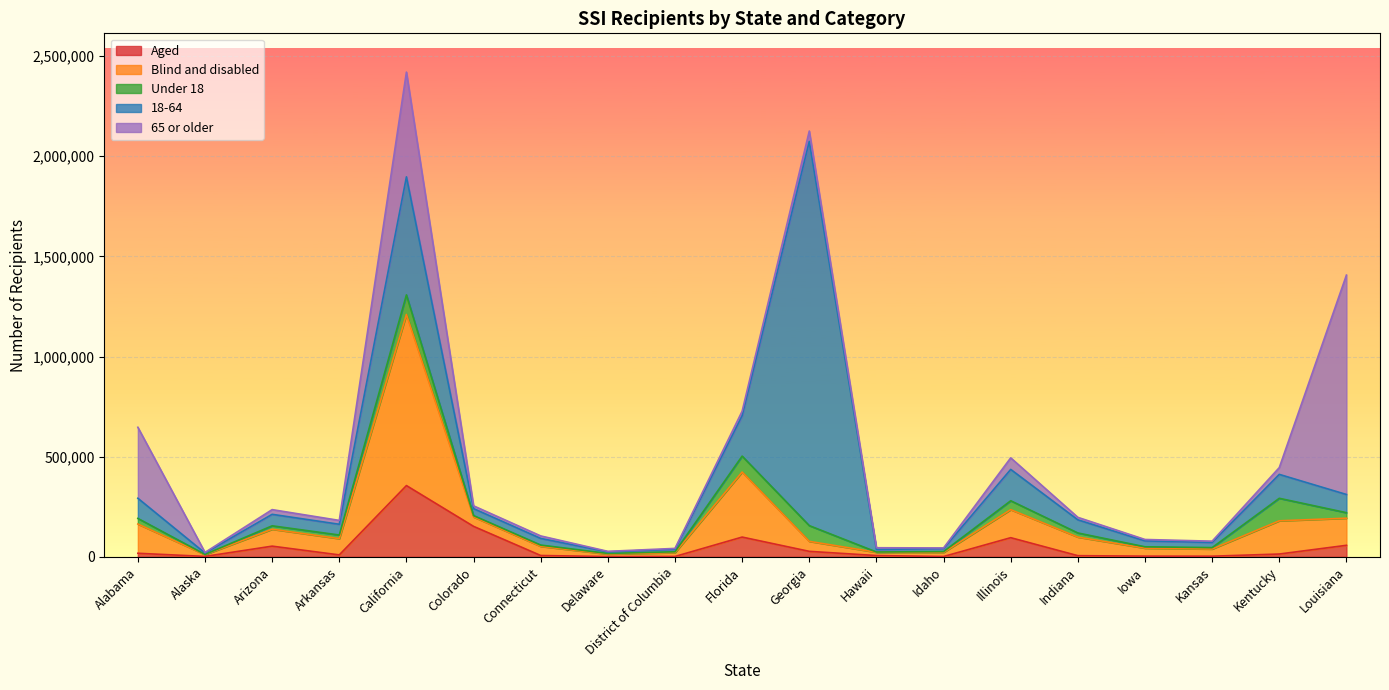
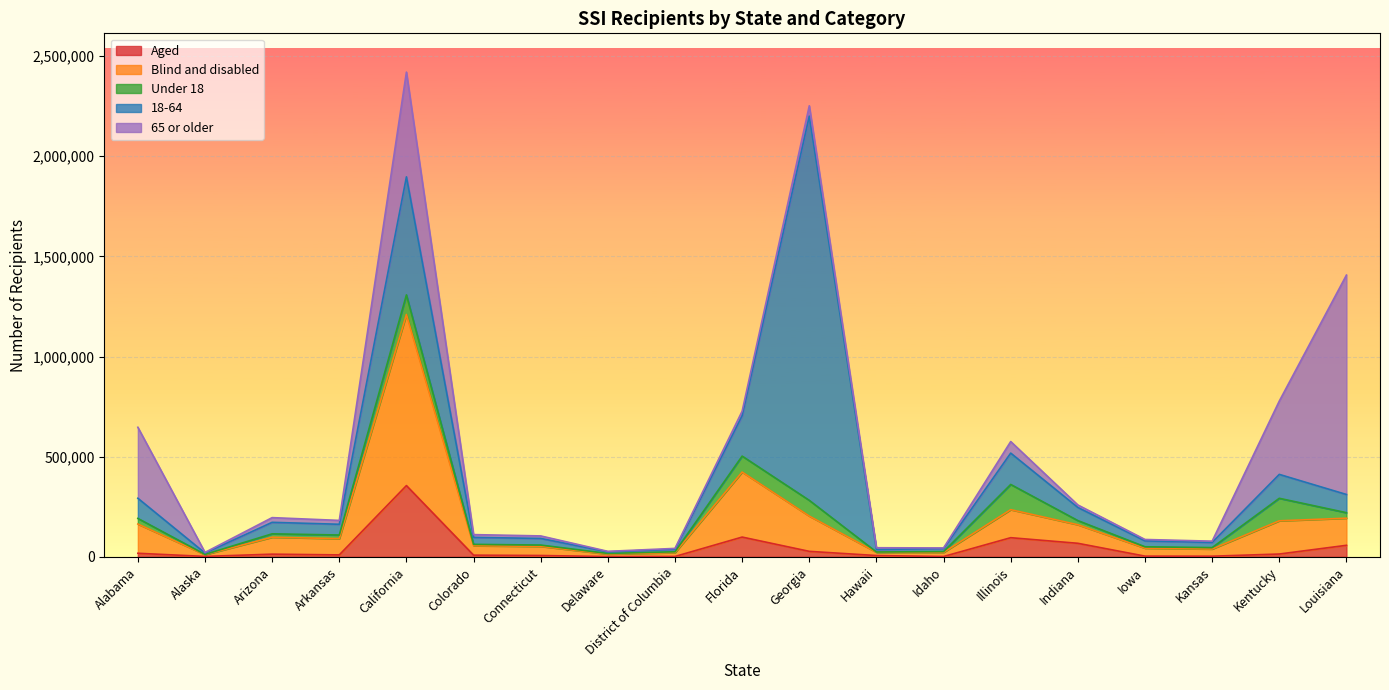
Aged, Arizona: 50,000 -> 10,000
Aged, Colorado: 150,000 -> 10,000
Blind and disabled, Georgia: 50,000 -> 180,000
Under 18, Illinois: 40,000 -> 130,000
Aged, Indiana: 10,000 -> 70,000
65 or older, Kentucky: 30,000 -> 370,000
